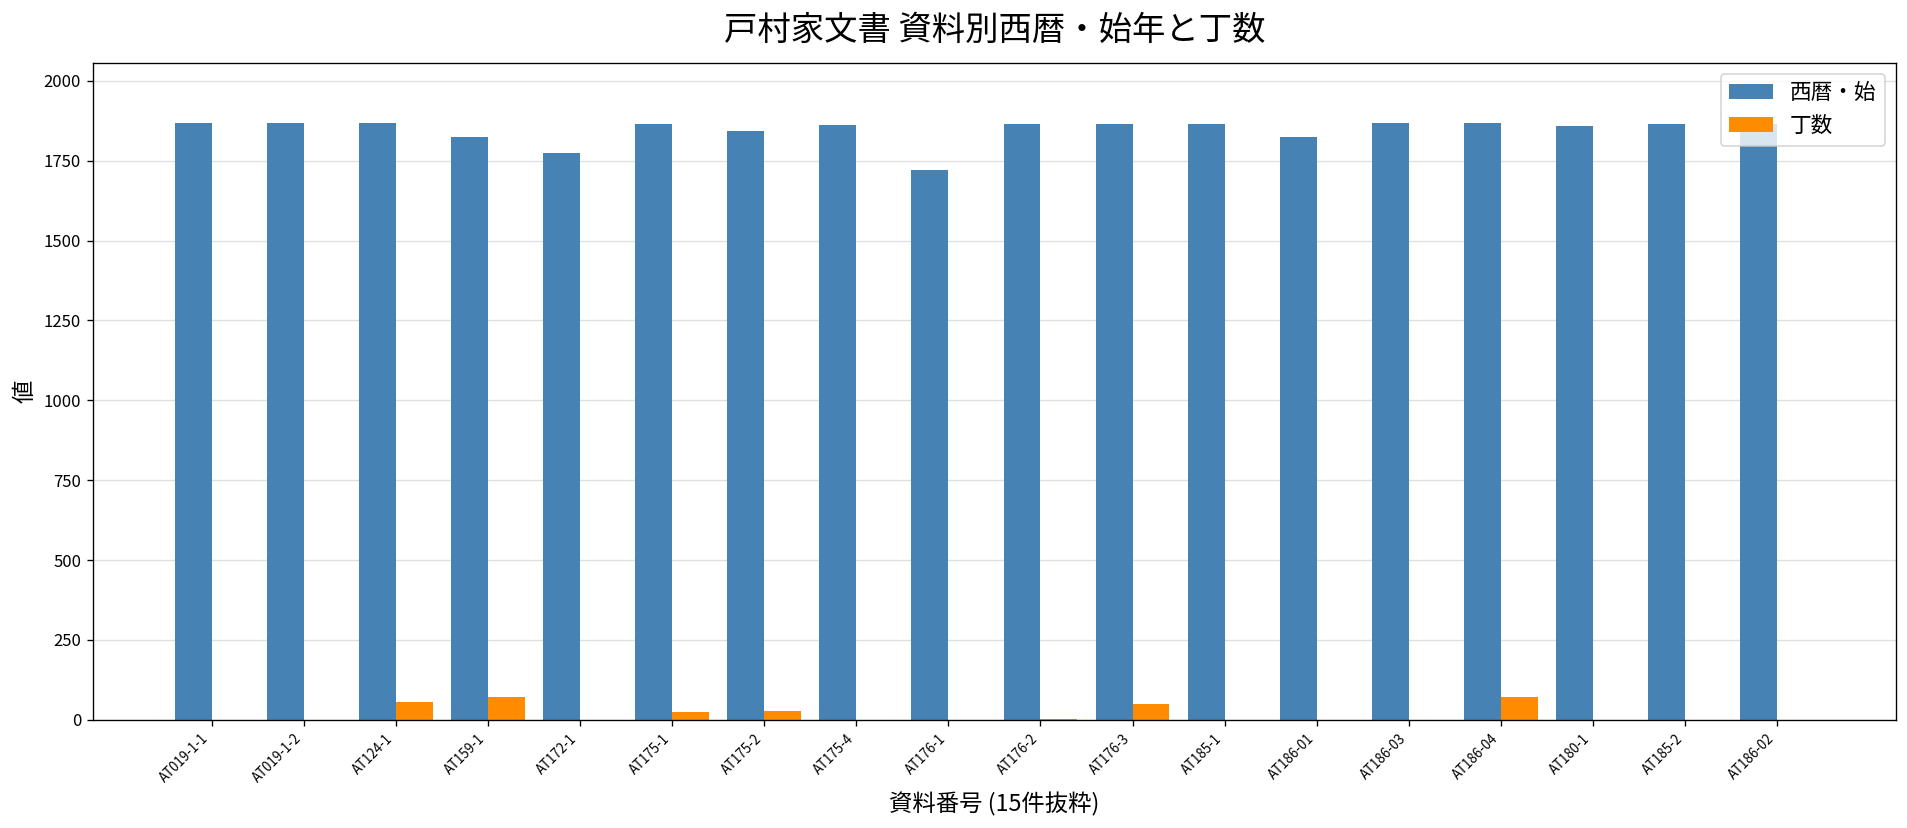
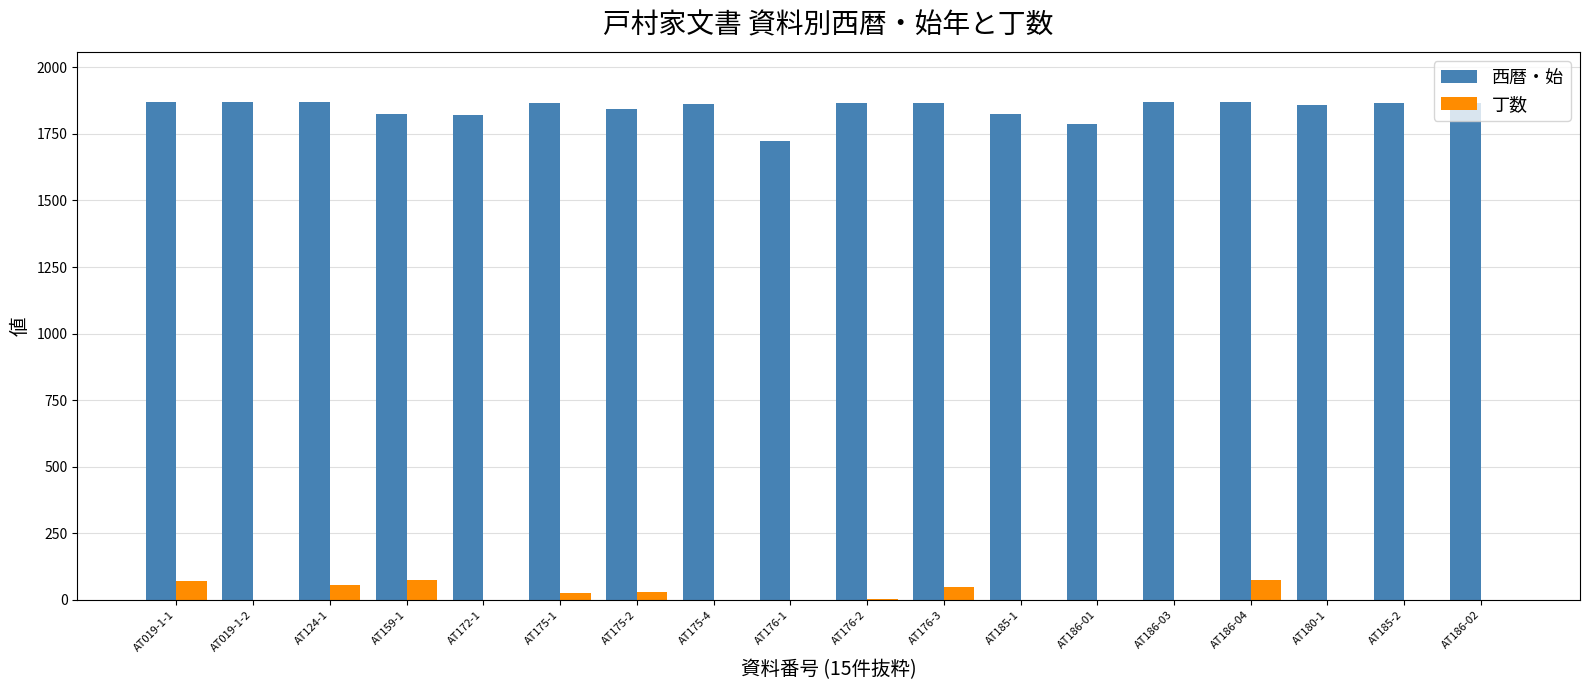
丁数, AT019-1-1: 0 -> 70
西暦・始, AT172-1: 1770 -> 1820
西暦・始, AT185-1: 1870 -> 1820
西暦・始, AT186-01: 1830 -> 1790
